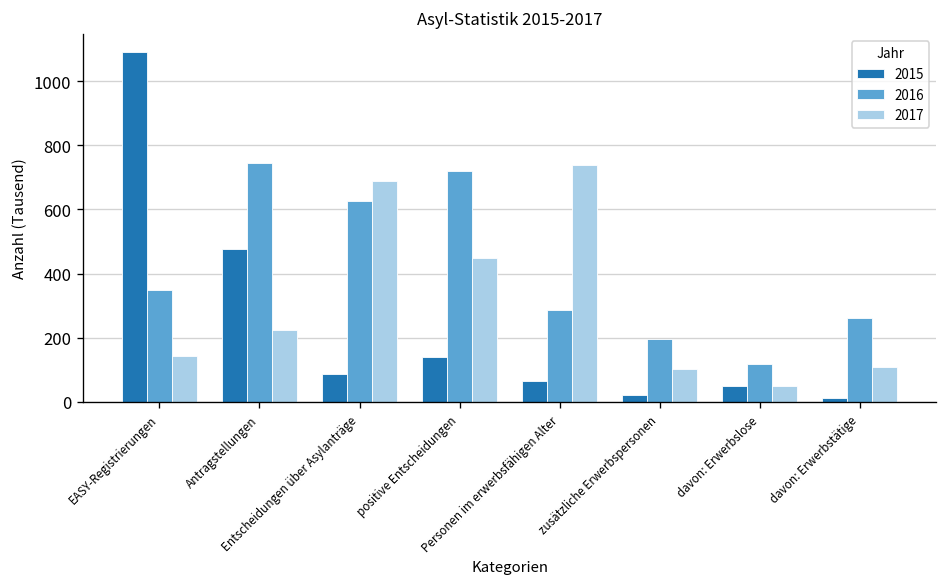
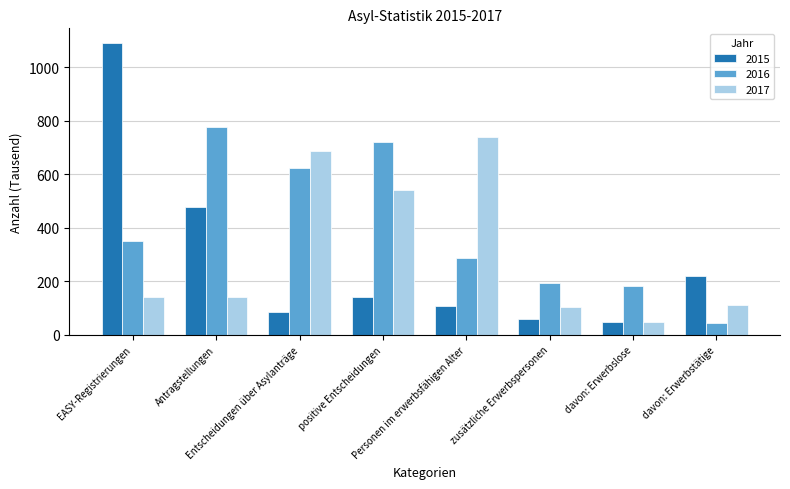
2016, Antragstellungen: 750 -> 780
2017, Antragstellungen: 230 -> 140
2017, positive Entscheidungen: 450 -> 540
2015, Personen im erwerbsfähigen Alter: 70 -> 110
2015, zusätzliche Erwerbspersonen: 20 -> 60
2016, davon: Erwerbslose: 120 -> 180
2015, davon: Erwerbstätige: 10 -> 220
2016, davon: Erwerbstätige: 260 -> 50
